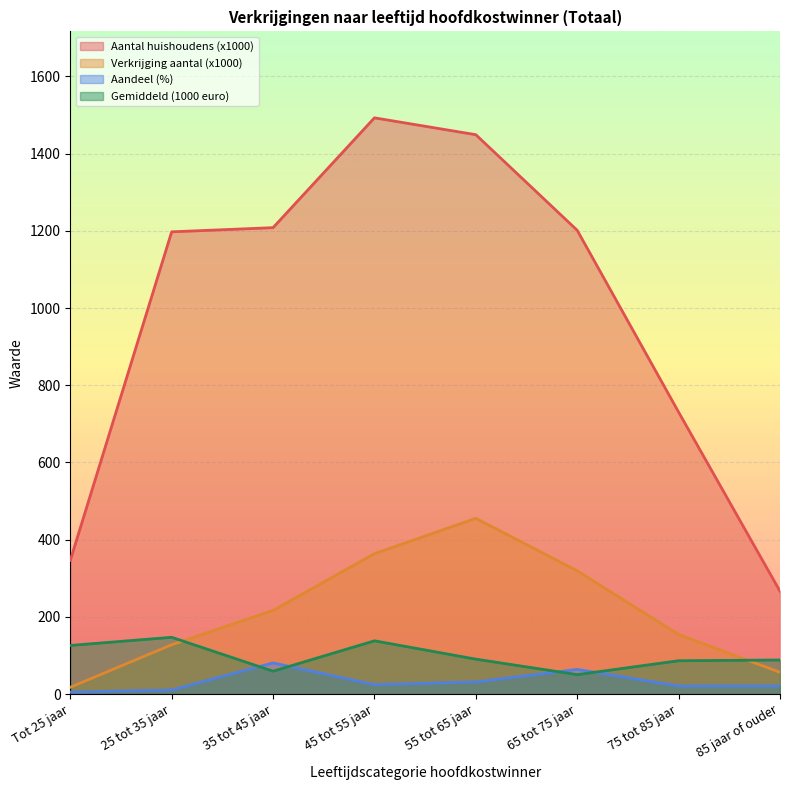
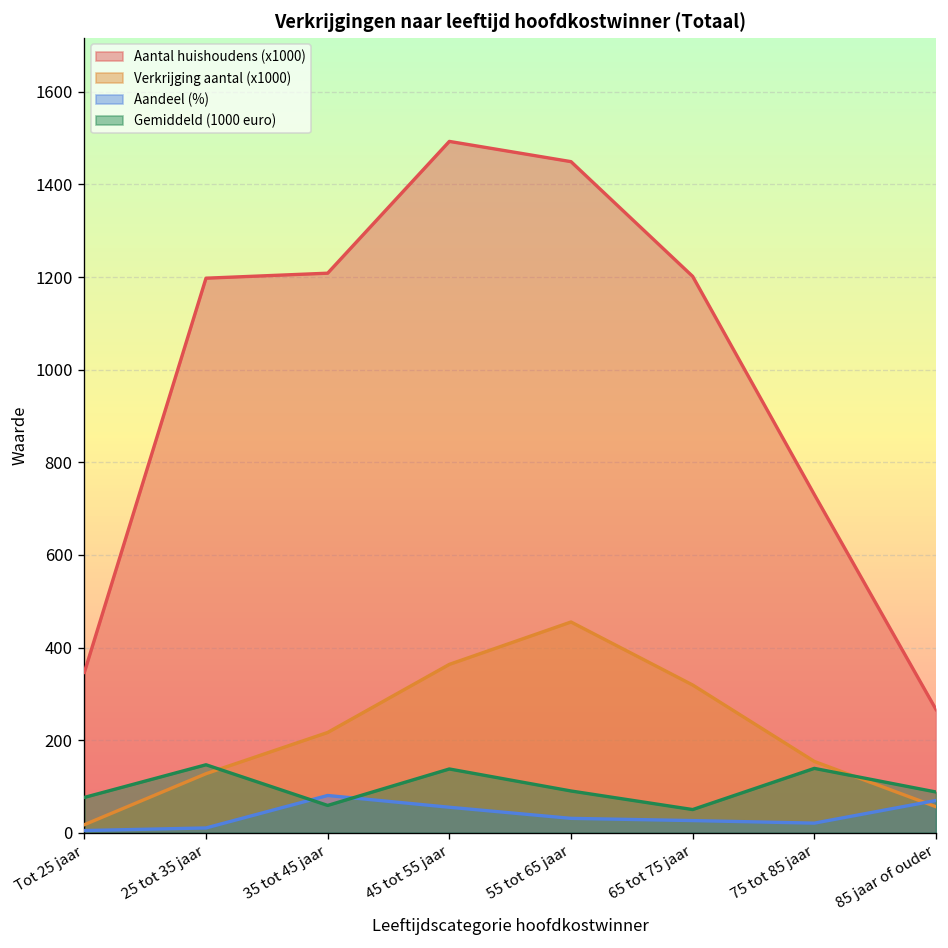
Gemiddeld (1000 euro), Tot 25 jaar: 130 -> 80
Aandeel (%), 45 tot 55 jaar: 20 -> 60
Aandeel (%), 65 tot 75 jaar: 60 -> 30
Gemiddeld (1000 euro), 75 tot 85 jaar: 90 -> 140
Aandeel (%), 85 jaar of ouder: 20 -> 70
